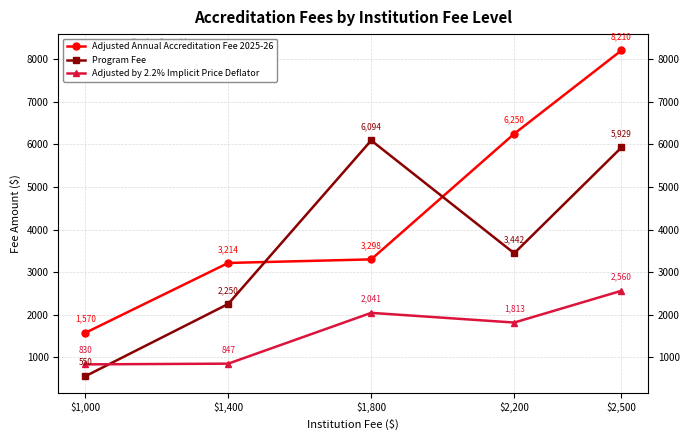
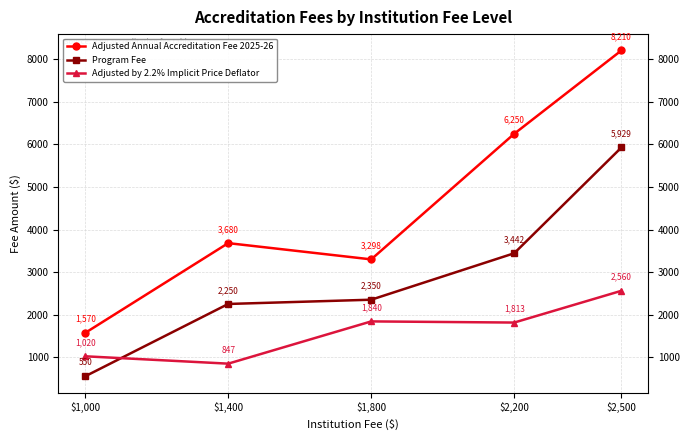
Adjusted by 2.2% Implicit Price Deflator, $1,000: 830 -> 1,020
Adjusted Annual Accreditation Fee 2025-26, $1,400: 3,214 -> 3,680
Program Fee, $1,800: 6,094 -> 2,350
Adjusted by 2.2% Implicit Price Deflator, $1,800: 2,041 -> 1,840
